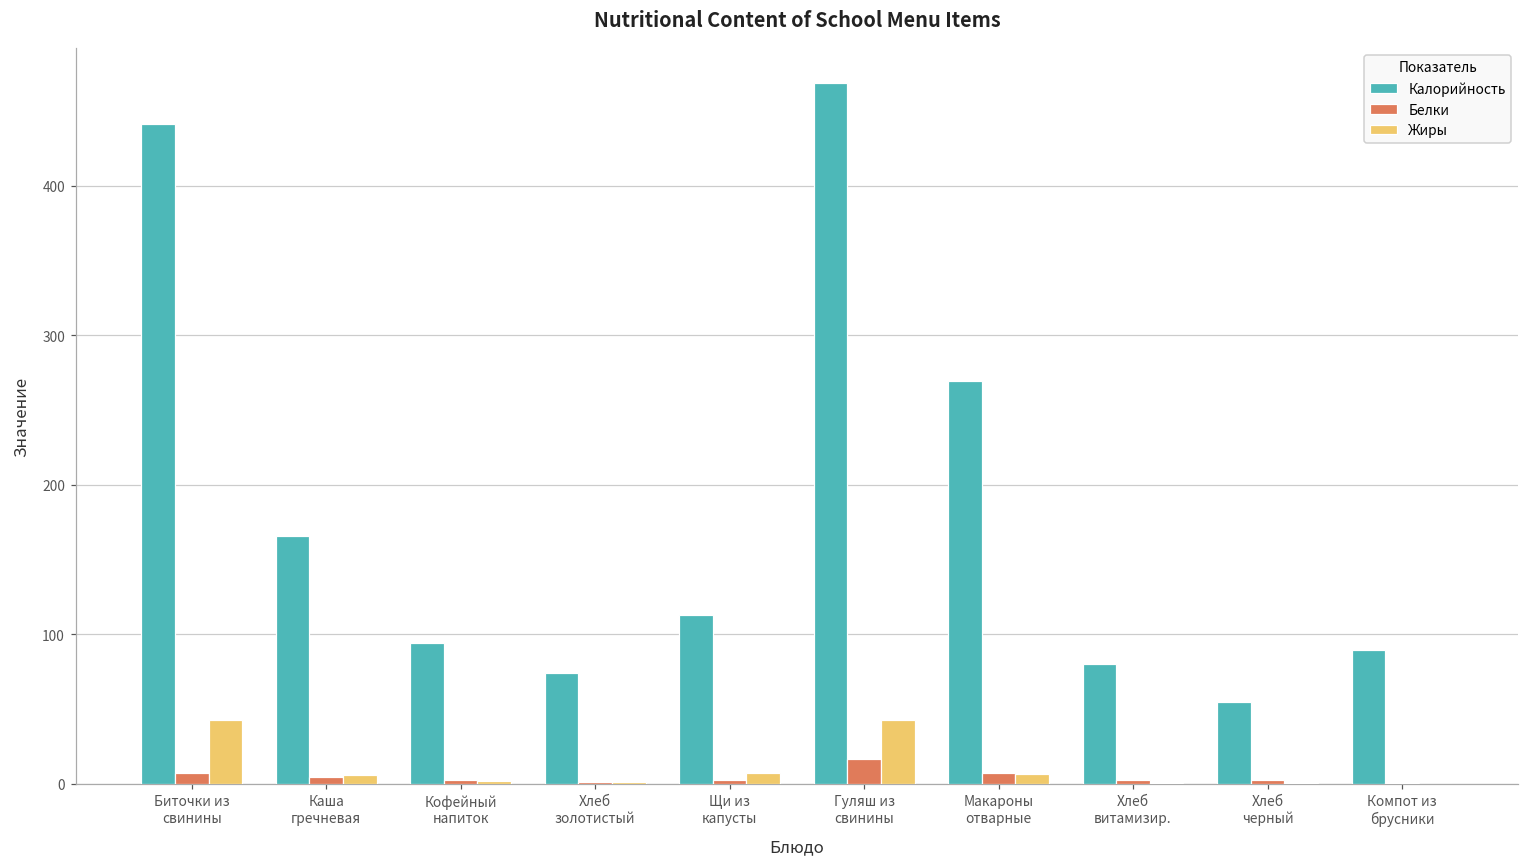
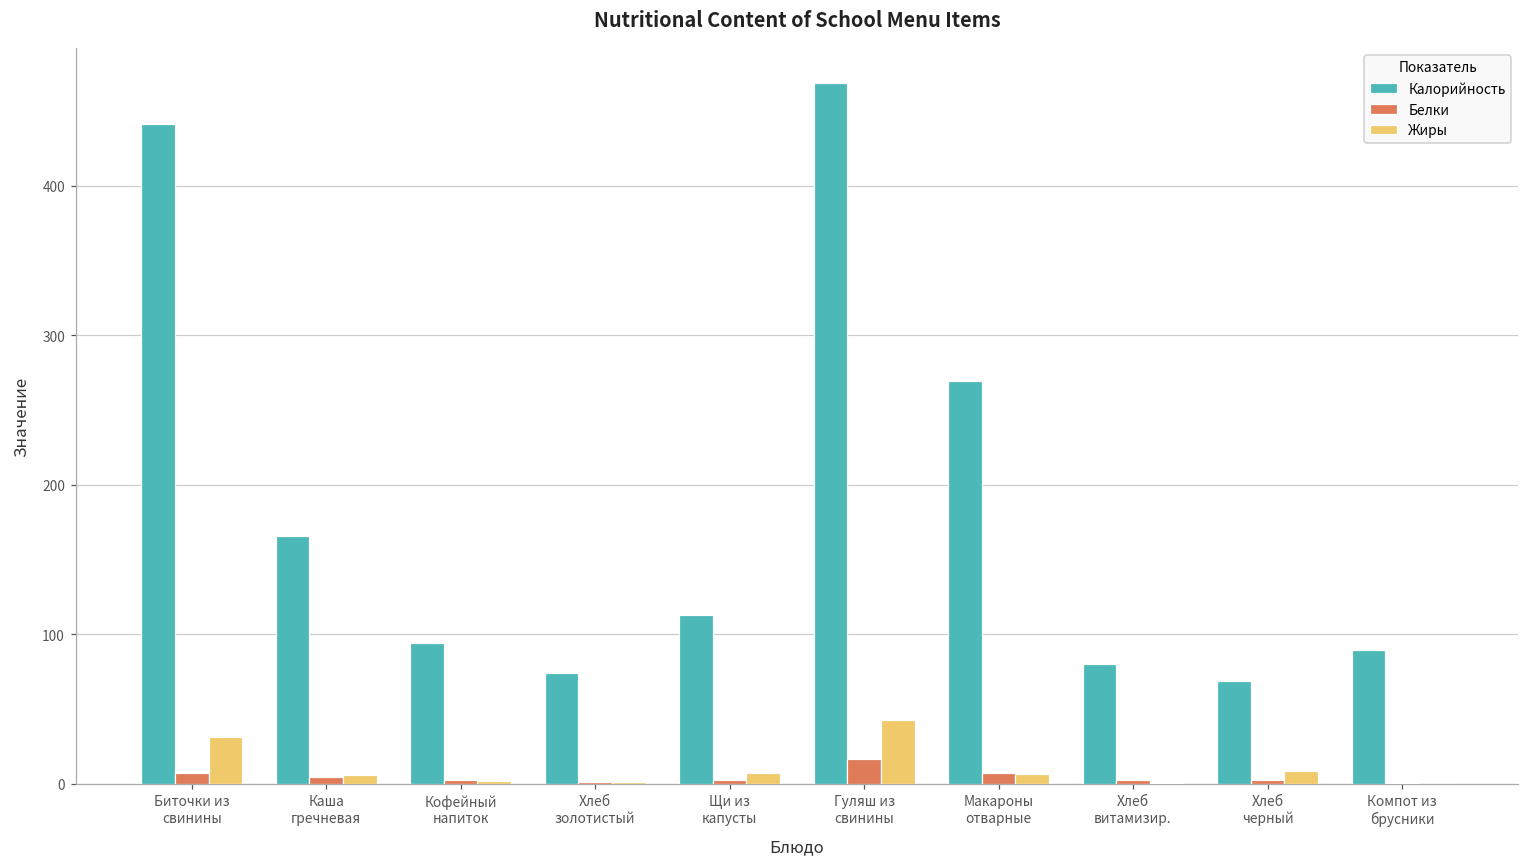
Жиры, Биточки из свинины: 43 -> 31
Калорийность, Хлеб черный: 54 -> 69
Жиры, Хлеб черный: 0 -> 8
